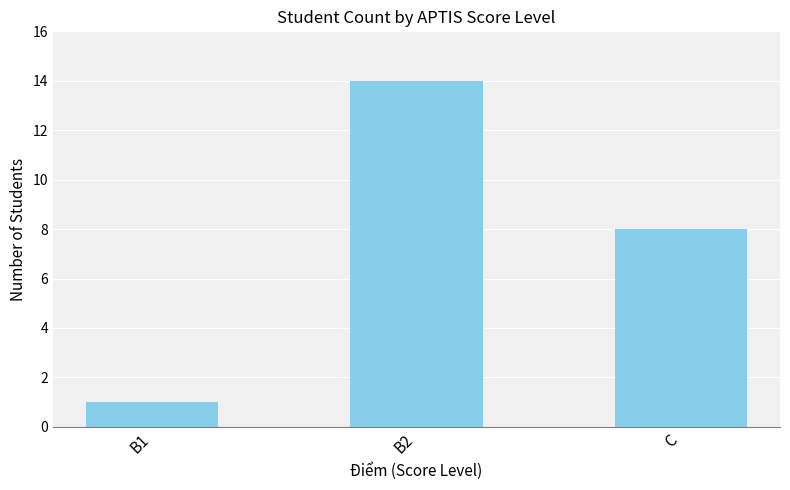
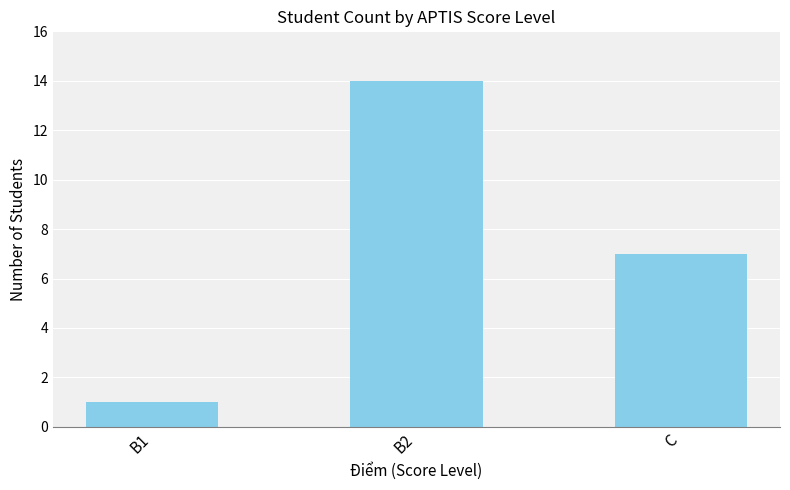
C: 8 -> 7
